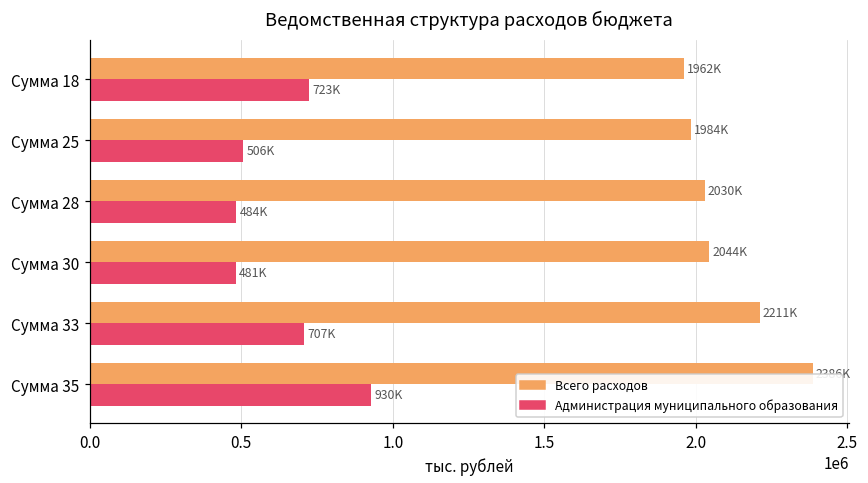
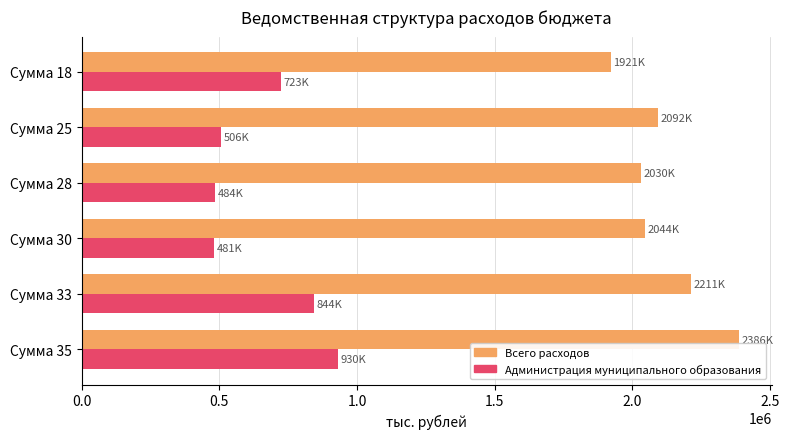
Всего расходов, Сумма 18: 1962K -> 1921K
Всего расходов, Сумма 25: 1984K -> 2092K
Администрация муниципального образования, Сумма 33: 707K -> 844K
